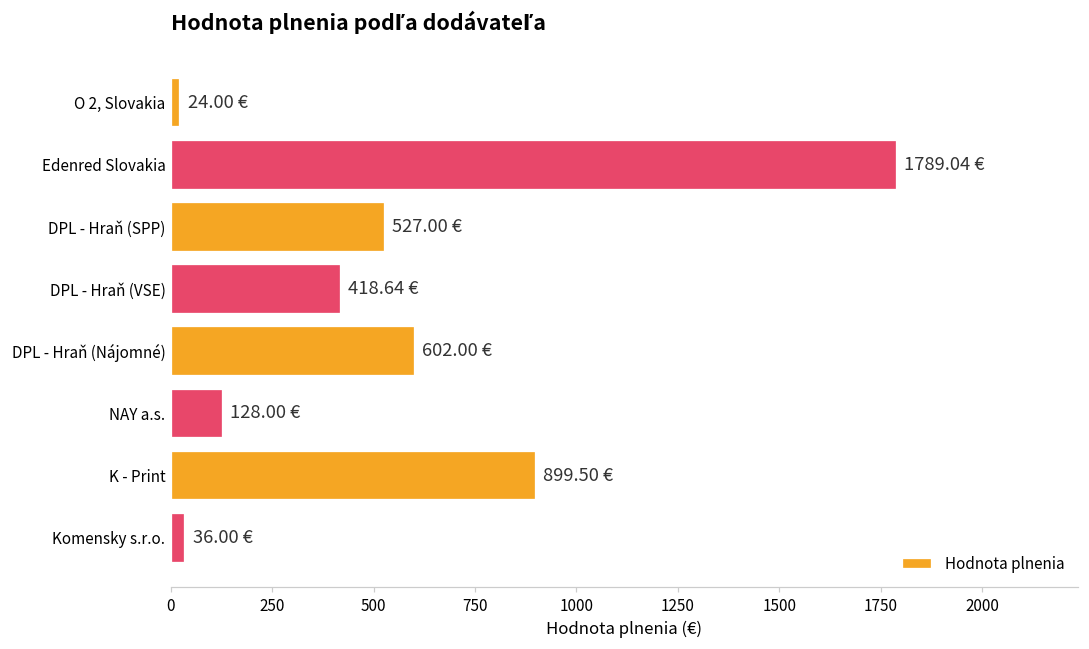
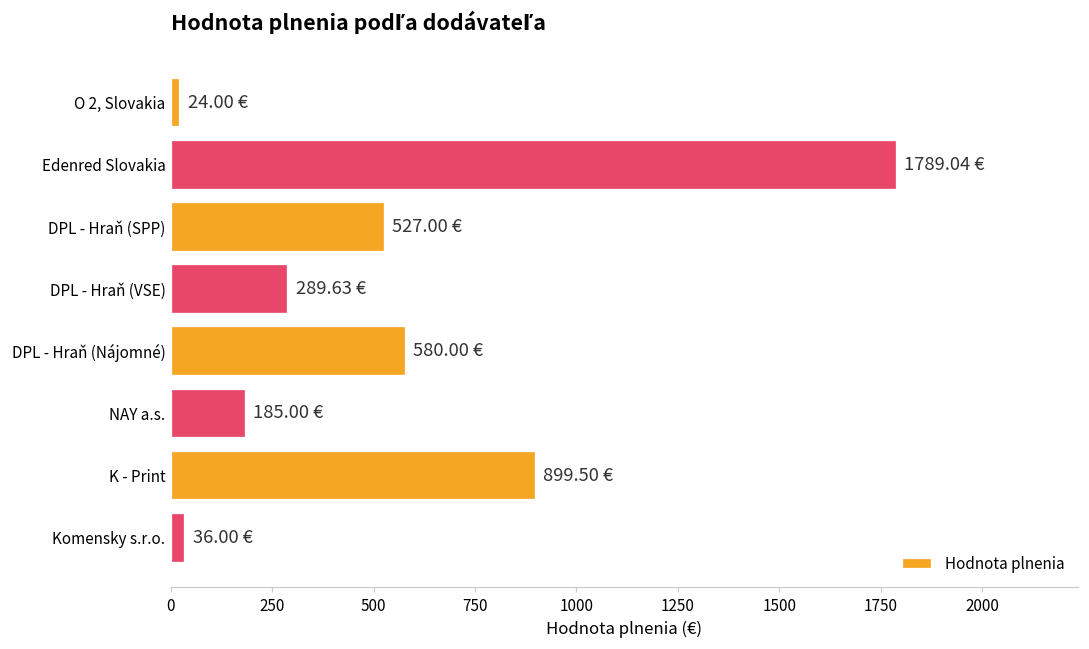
DPL - Hraň (VSE): 418.64 -> 289.63
DPL - Hraň (Nájomné): 602.00 -> 580.00
NAY a.s.: 128.00 -> 185.00
